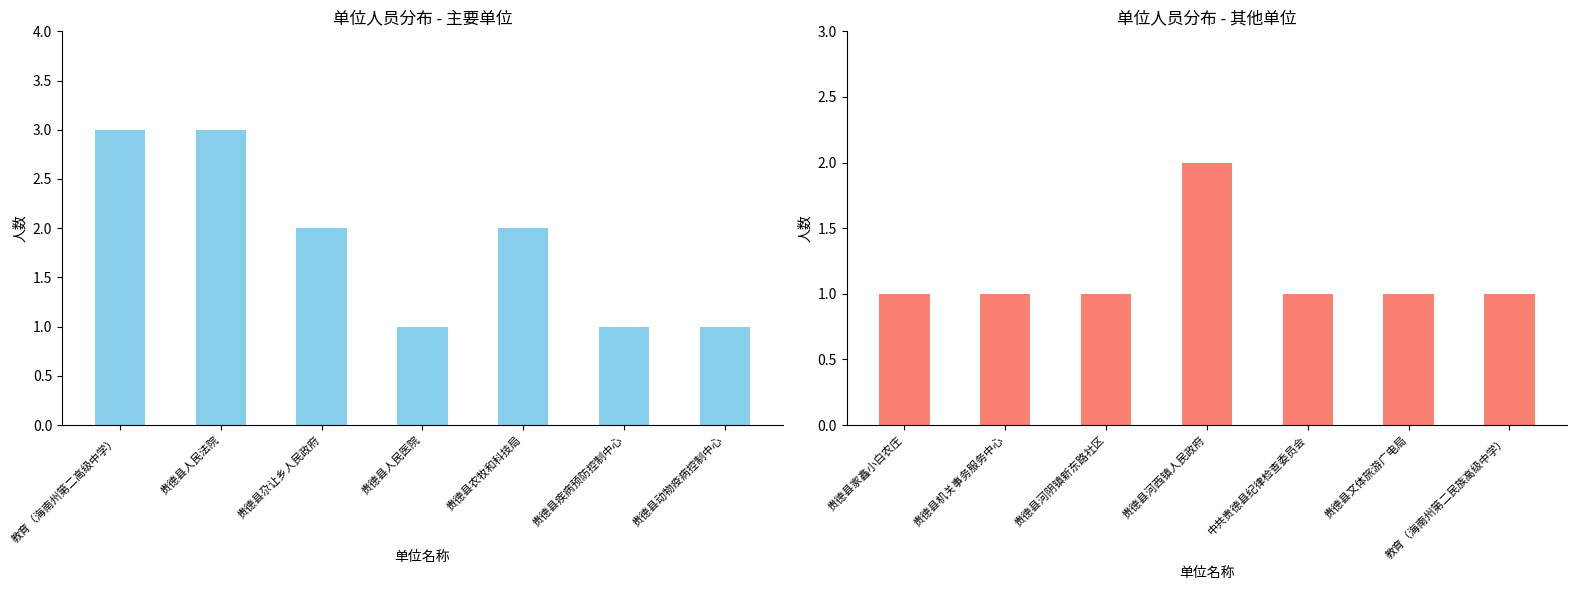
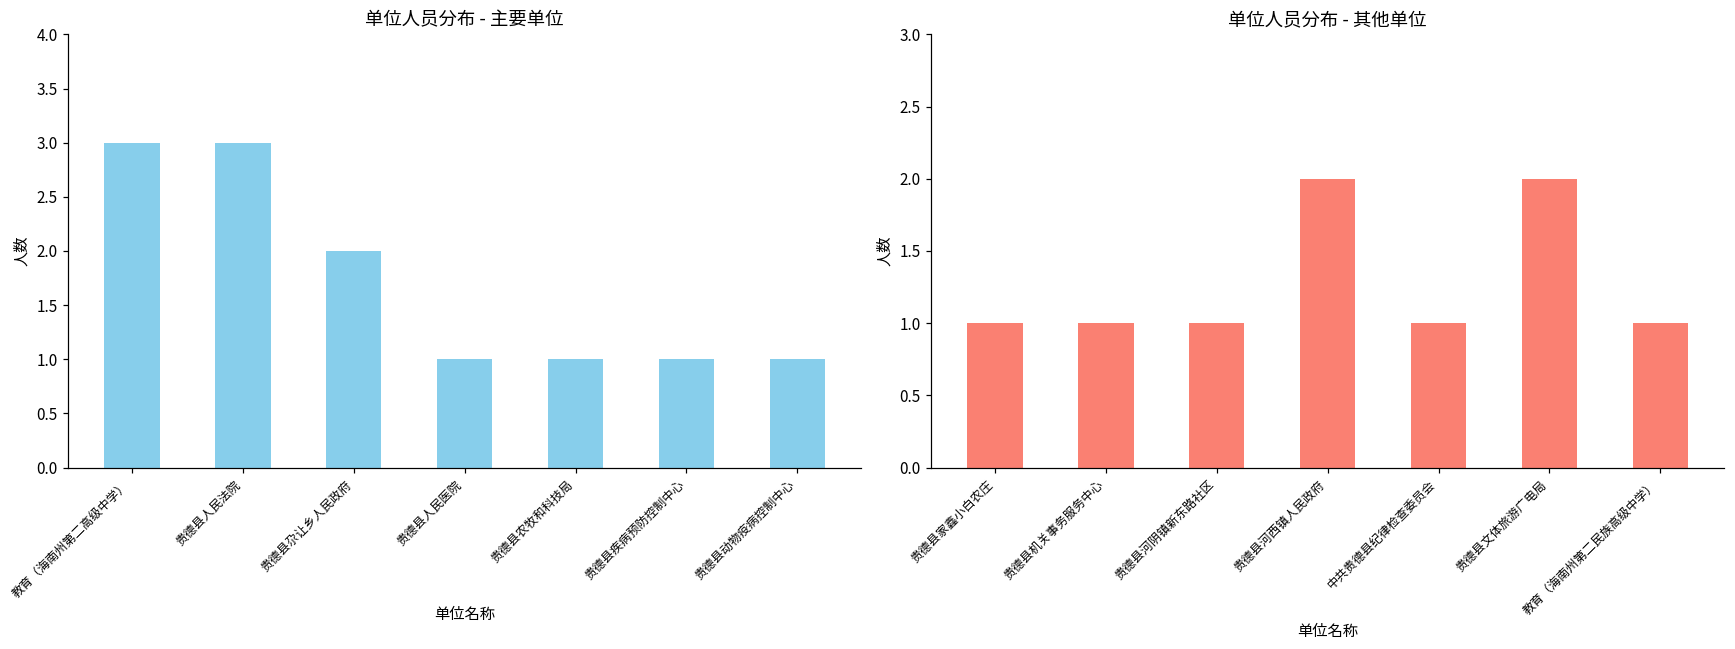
单位人员分布 - 主要单位, 贵德县农牧和科技局: 2 -> 1
单位人员分布 - 其他单位, 贵德县文体旅游广电局: 1 -> 2
